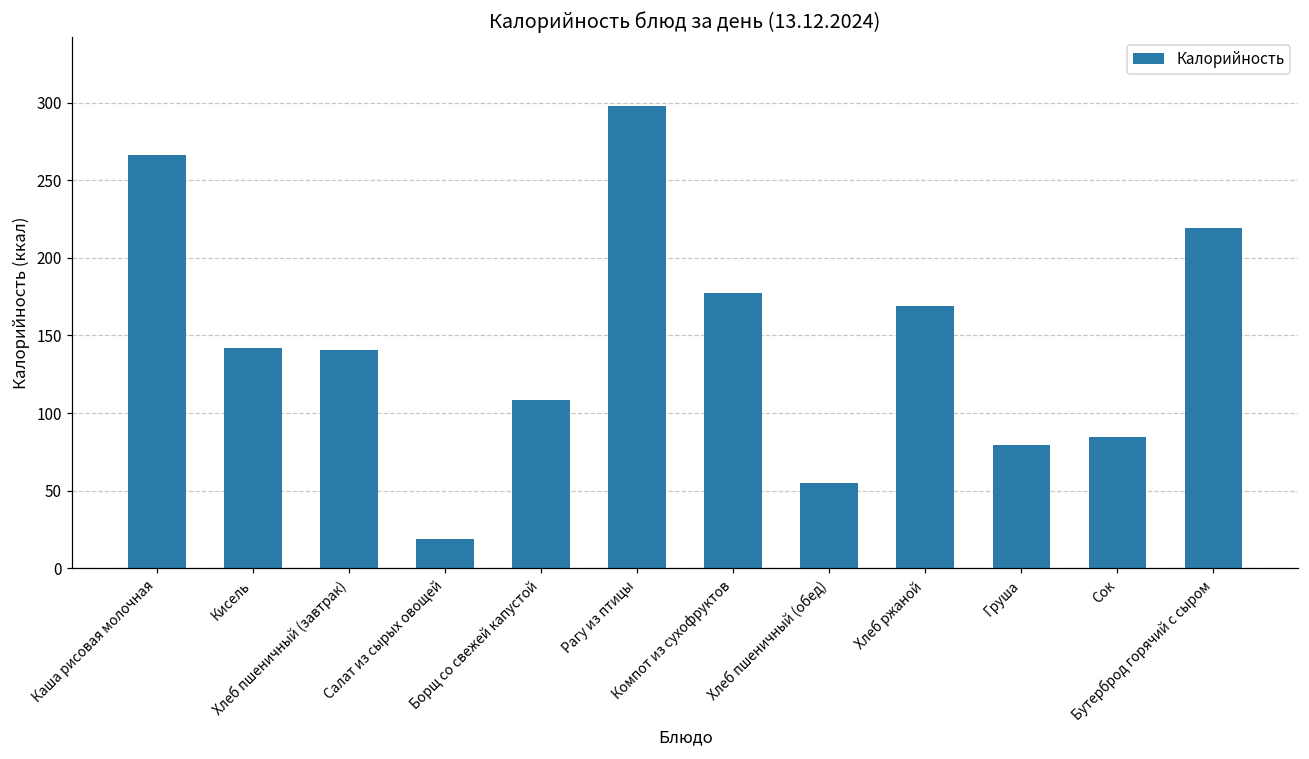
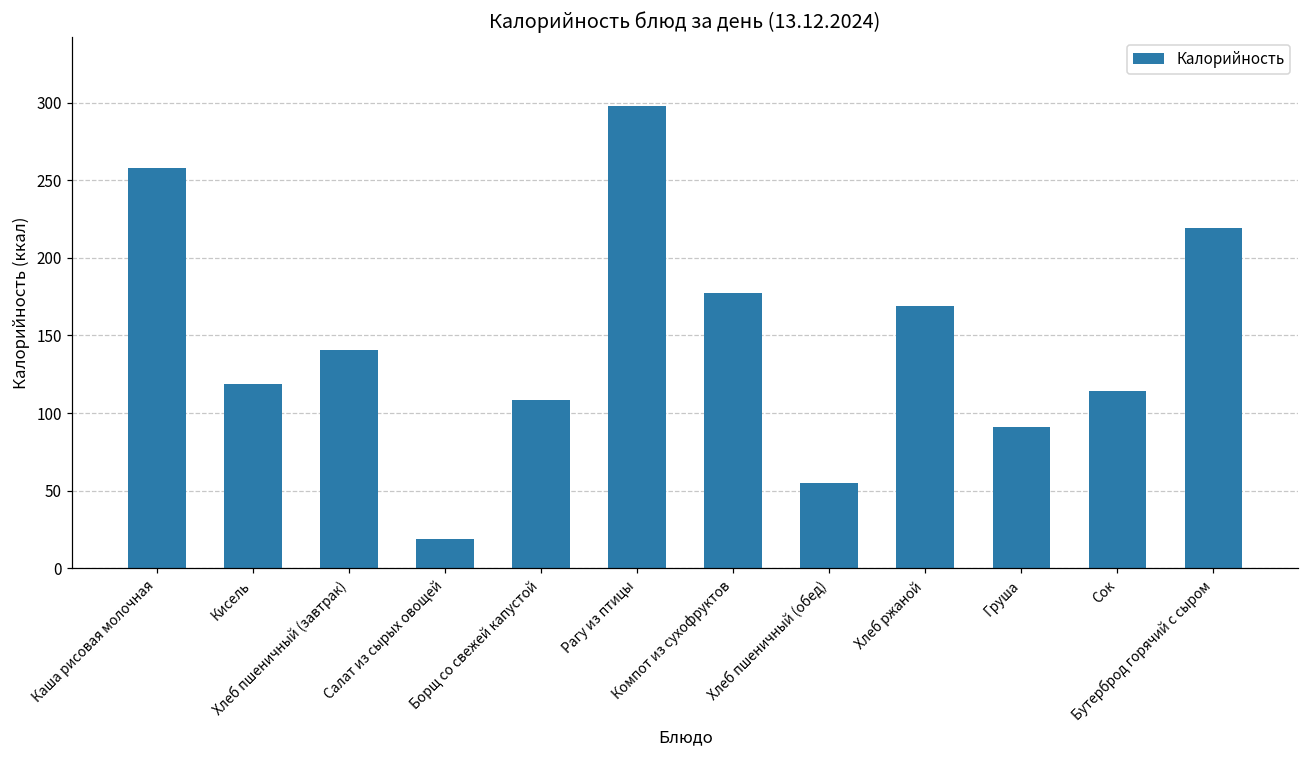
Каша рисовая молочная: 266 -> 258
Кисель: 142 -> 119
Груша: 80 -> 91
Сок: 85 -> 114
